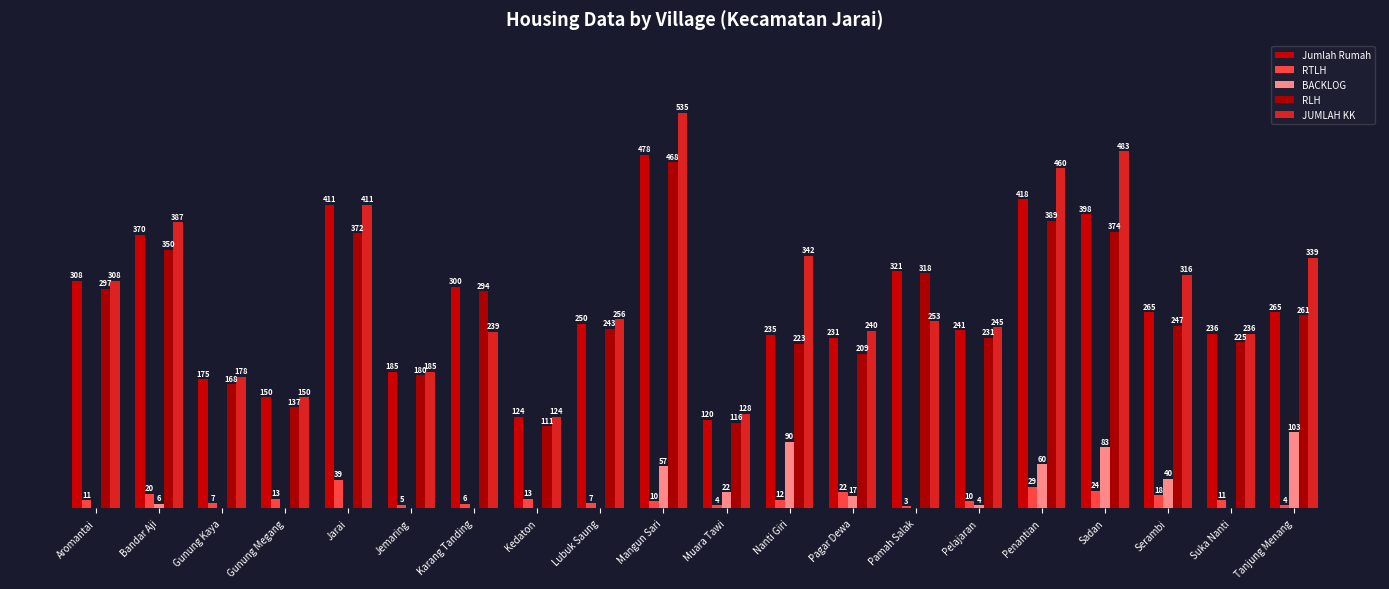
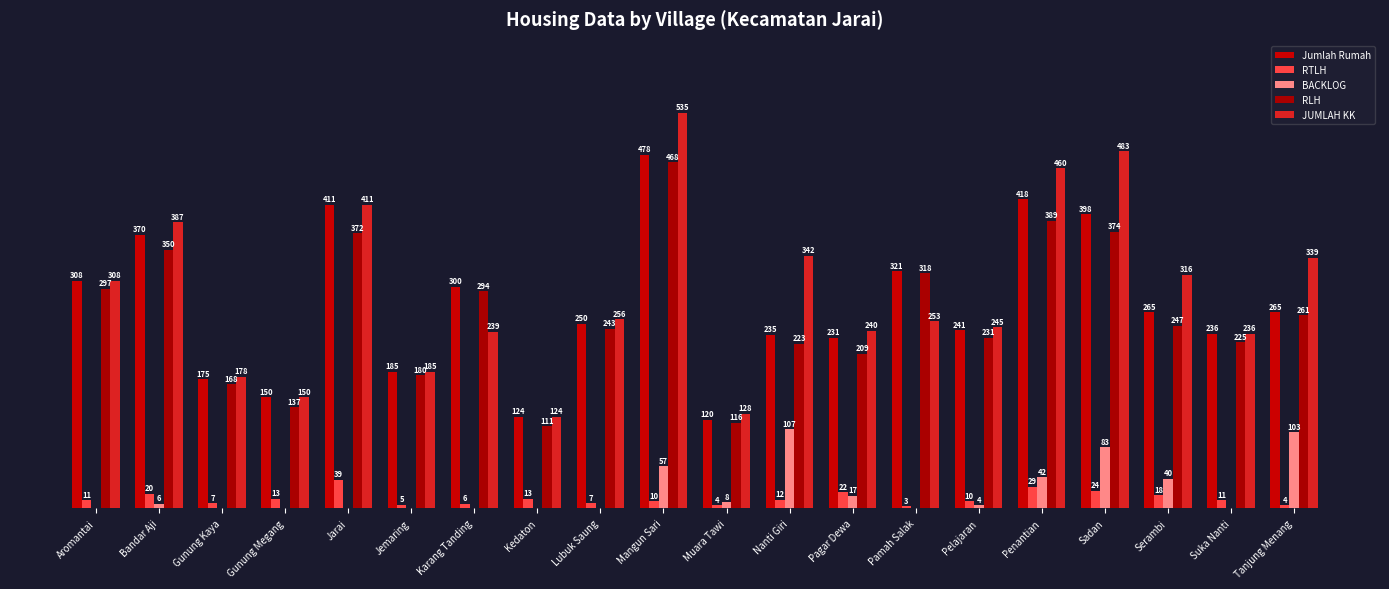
BACKLOG, Muara Tawi: 22 -> 8
BACKLOG, Nanti Giri: 90 -> 107
BACKLOG, Penantian: 60 -> 42
